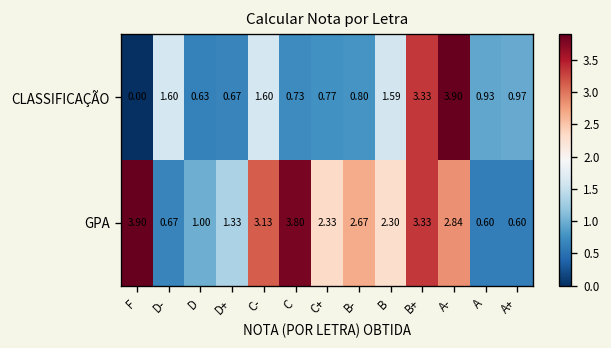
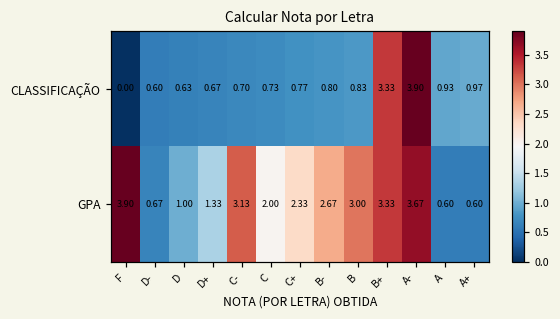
CLASSIFICAÇÃO, D-: 1.60 -> 0.60
CLASSIFICAÇÃO, C-: 1.60 -> 0.70
CLASSIFICAÇÃO, B: 1.59 -> 0.83
GPA, C: 3.80 -> 2.00
GPA, B: 2.30 -> 3.00
GPA, A-: 2.84 -> 3.67
